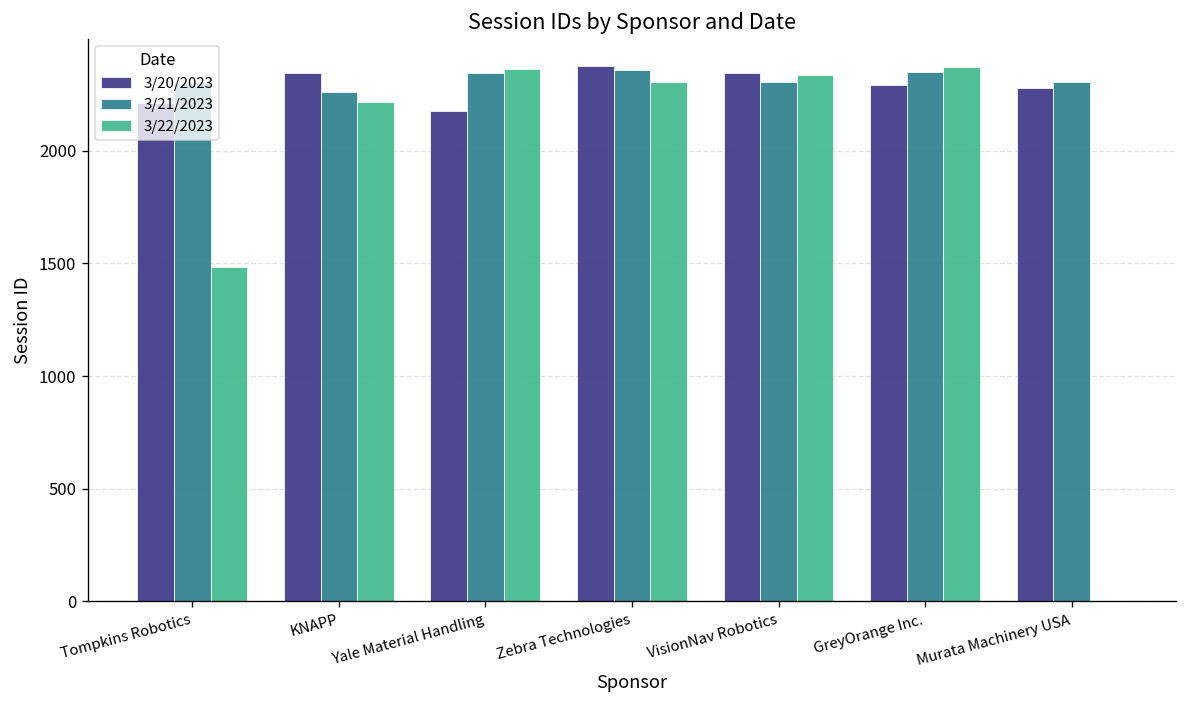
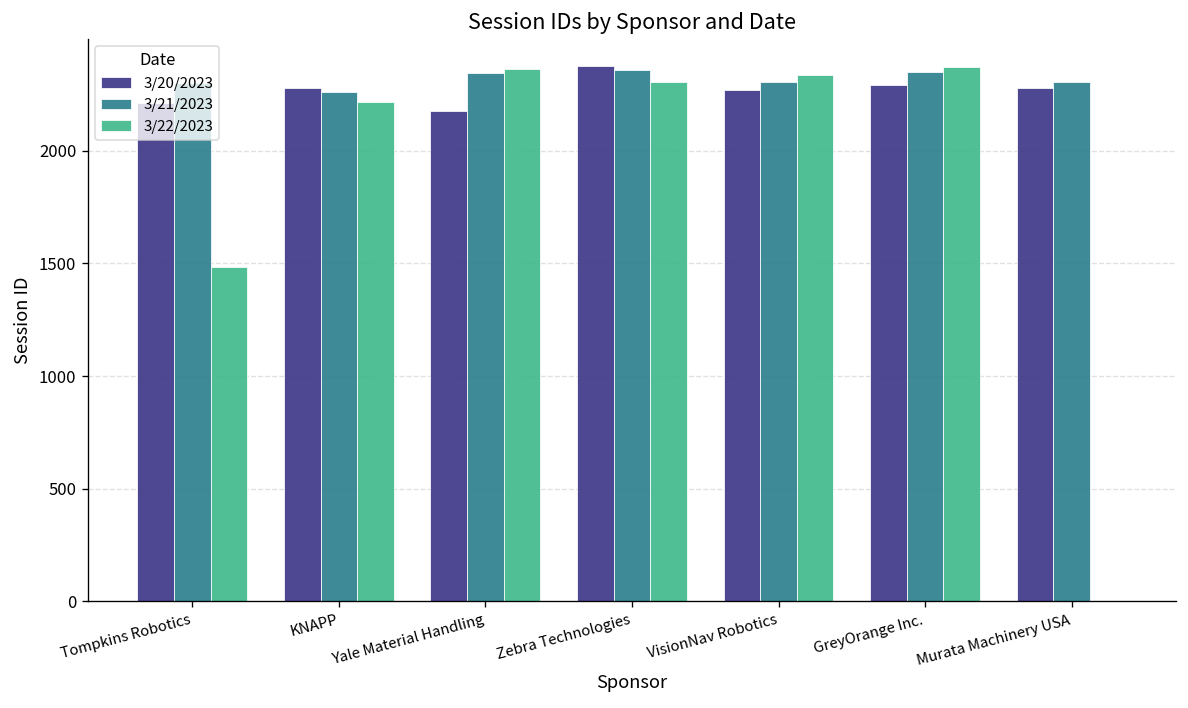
3/20/2023, KNAPP: 2340 -> 2280
3/20/2023, VisionNav Robotics: 2350 -> 2270
